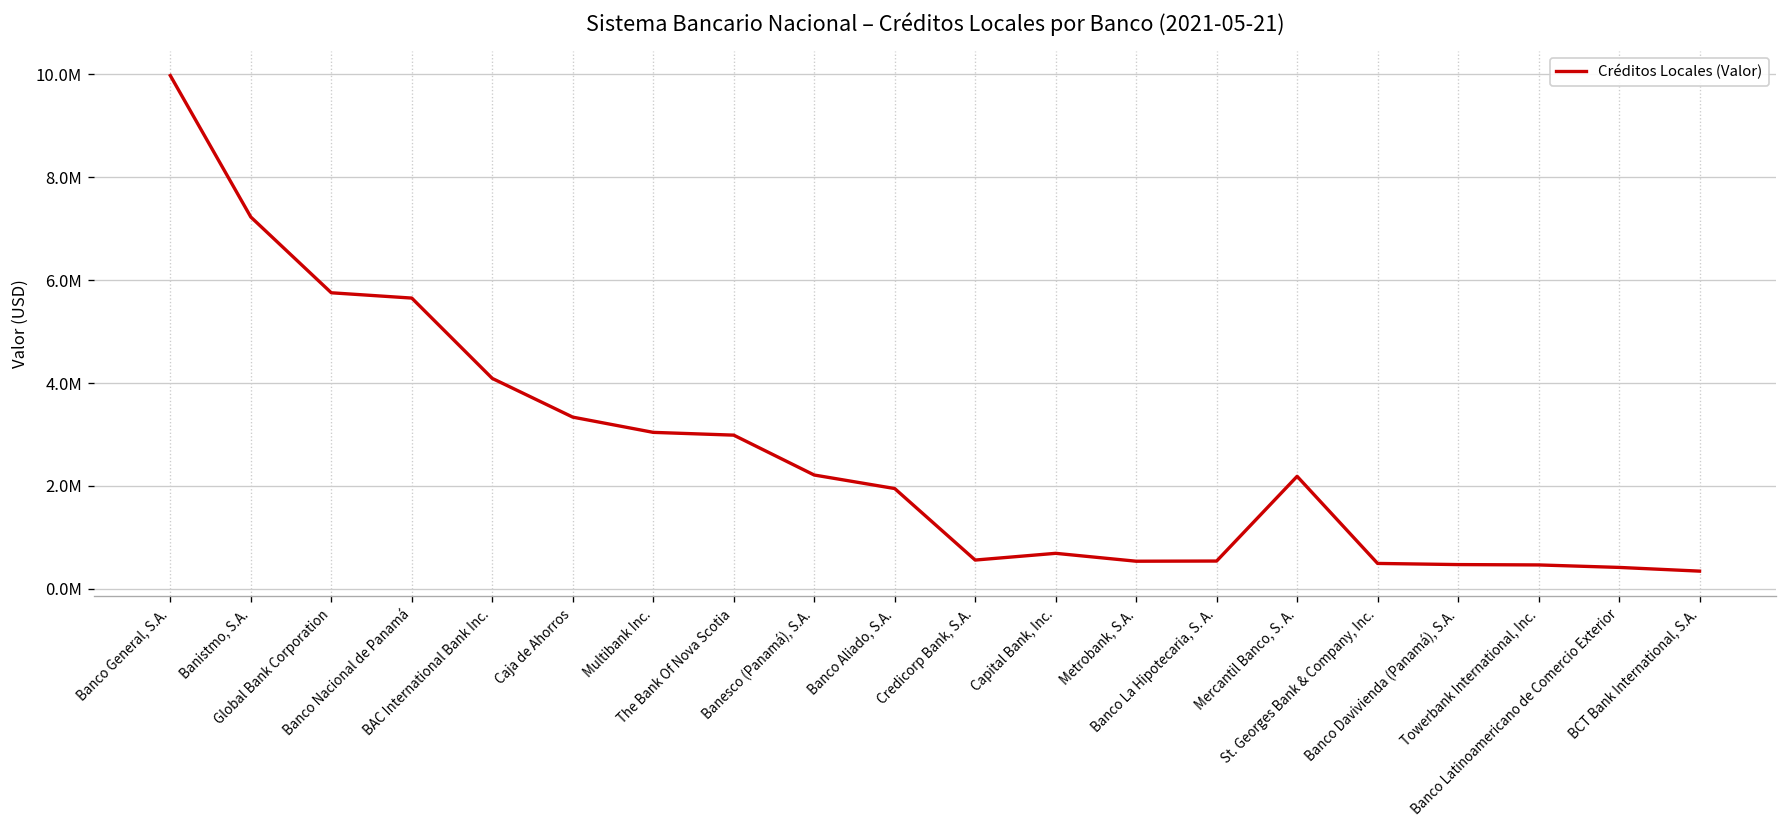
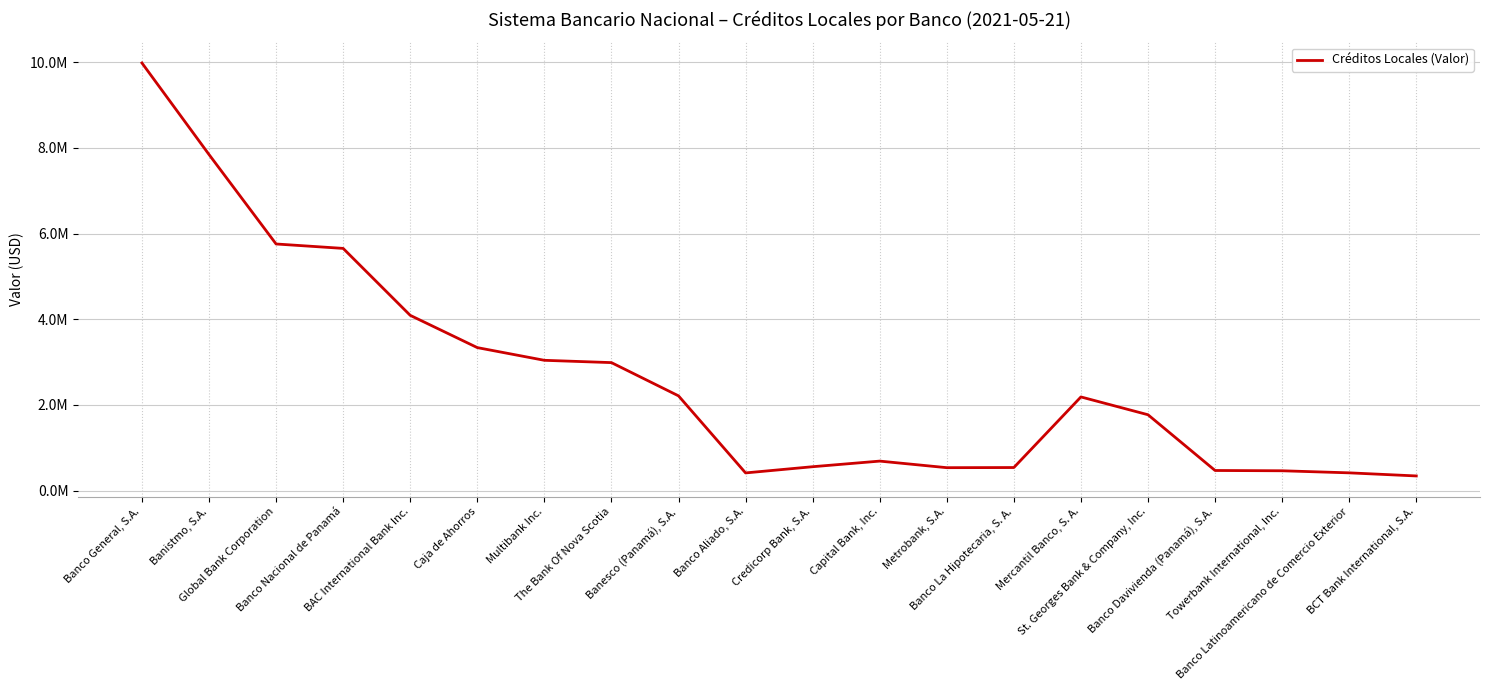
Banistmo, S.A.: 7200000 -> 7800000
Banco Aliado, S.A.: 1900000 -> 400000
St. Georges Bank & Company, Inc.: 500000 -> 1800000
